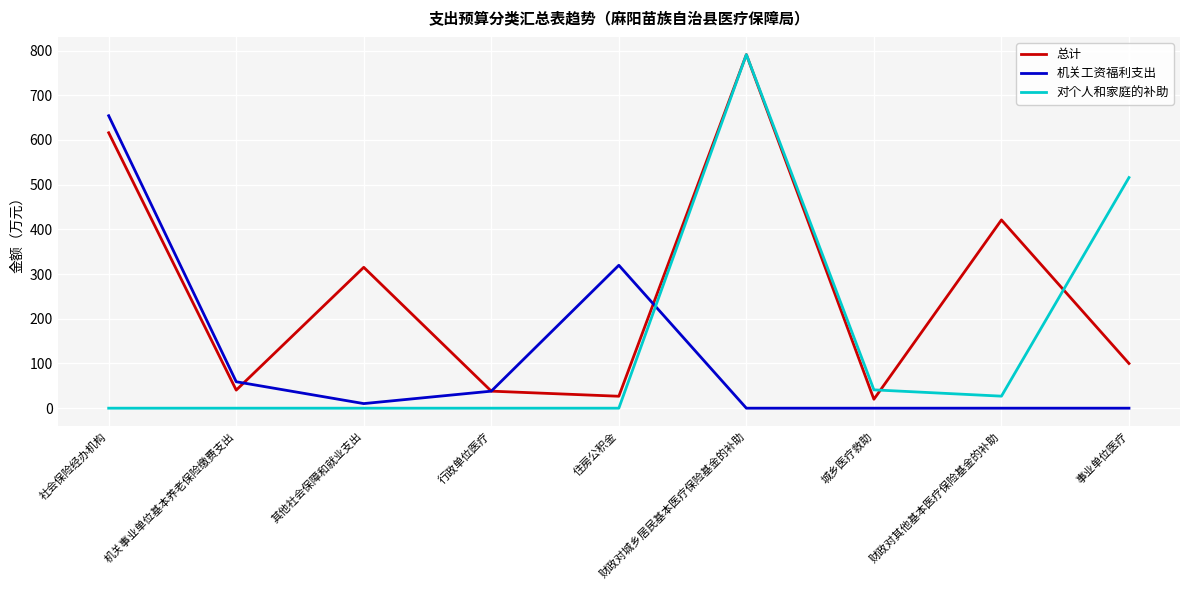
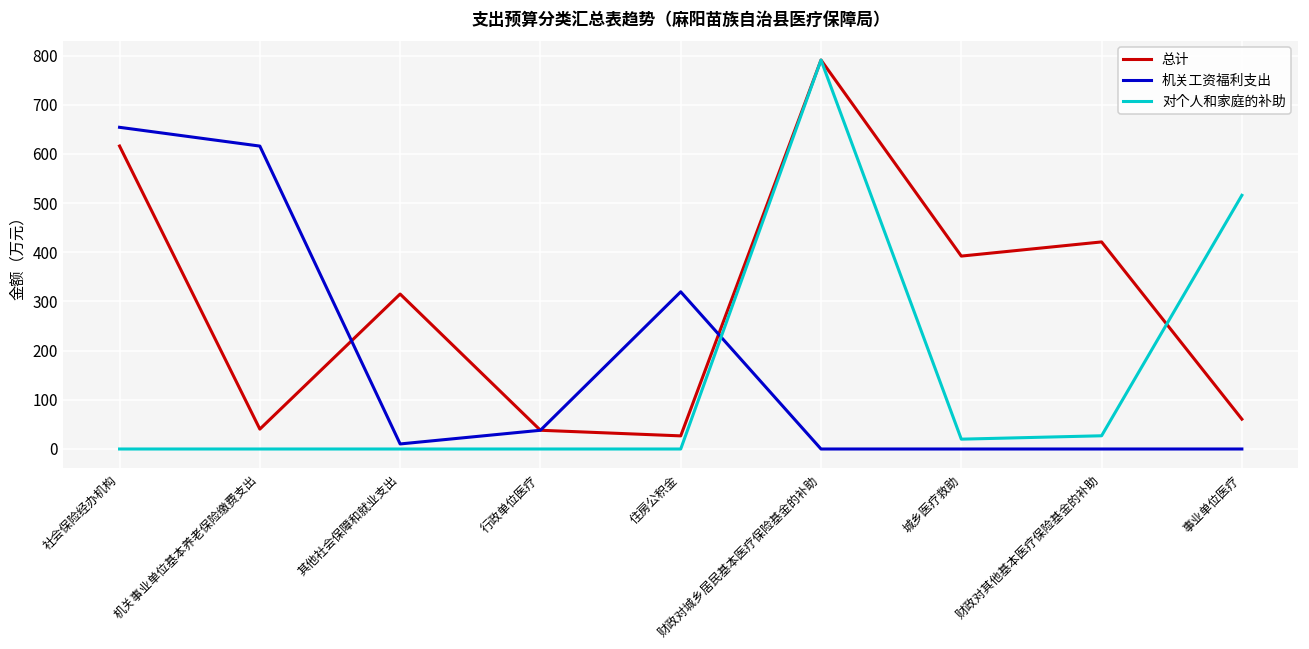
机关工资福利支出, 机关事业单位基本养老保险缴费支出: 60 -> 620
总计, 城乡医疗救助: 20 -> 390
对个人和家庭的补助, 城乡医疗救助: 40 -> 20
总计, 事业单位医疗: 100 -> 60
